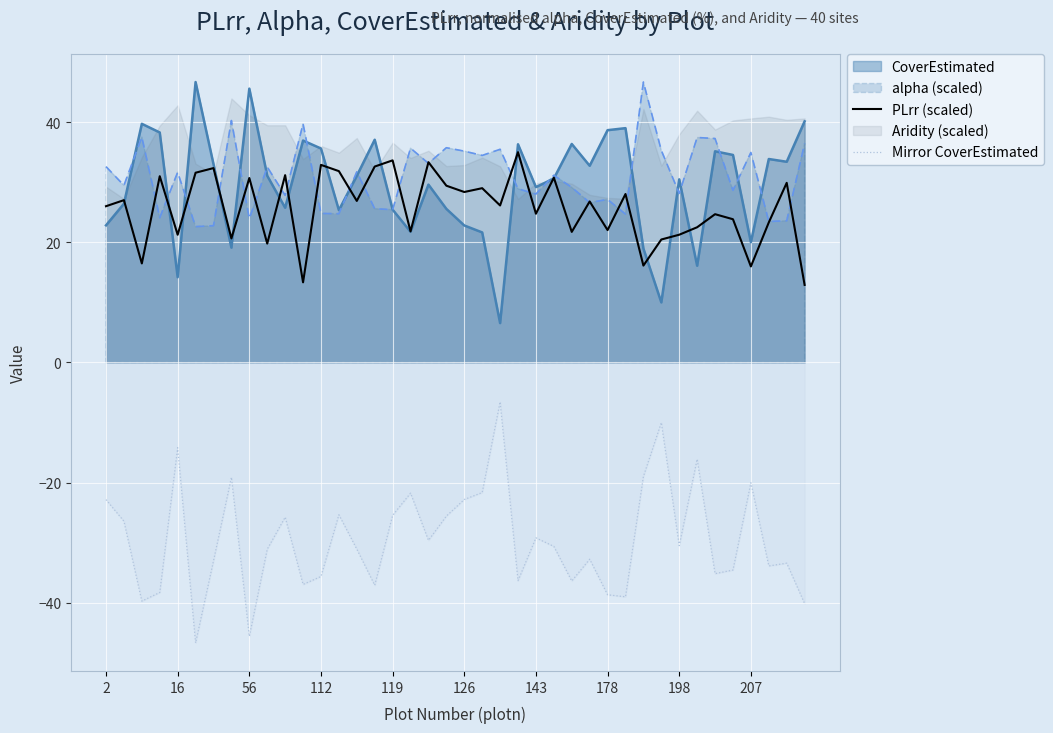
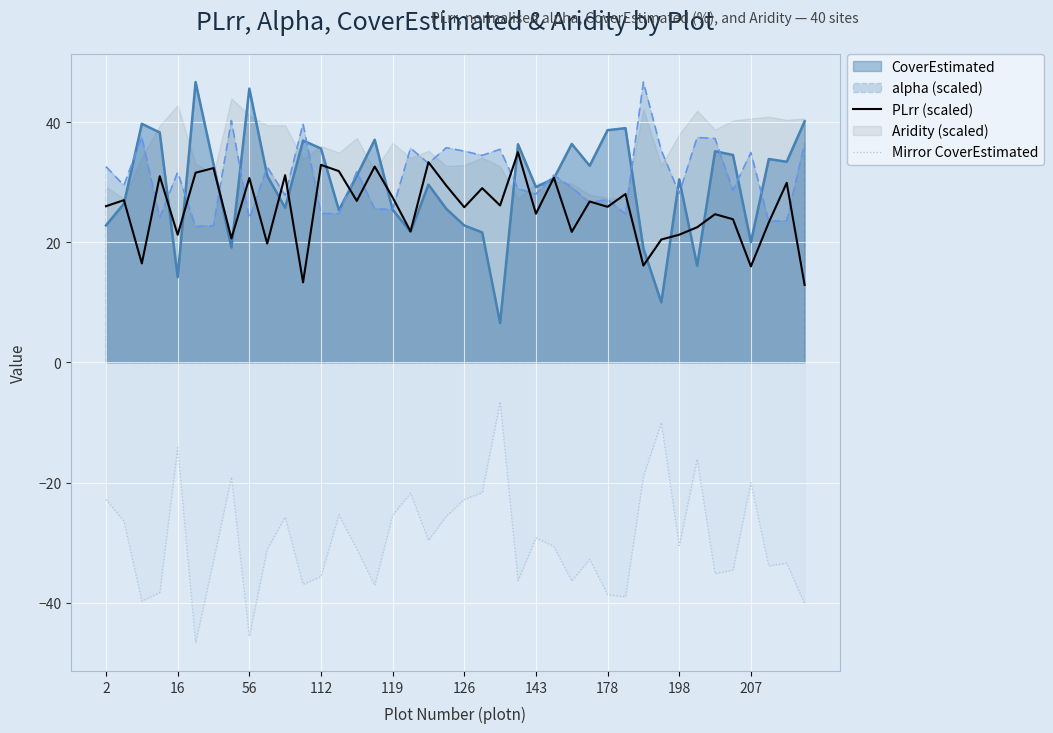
PLrr (scaled), 119: 34 -> 27
PLrr (scaled), 126: 28 -> 26
PLrr (scaled), 178: 22 -> 26
